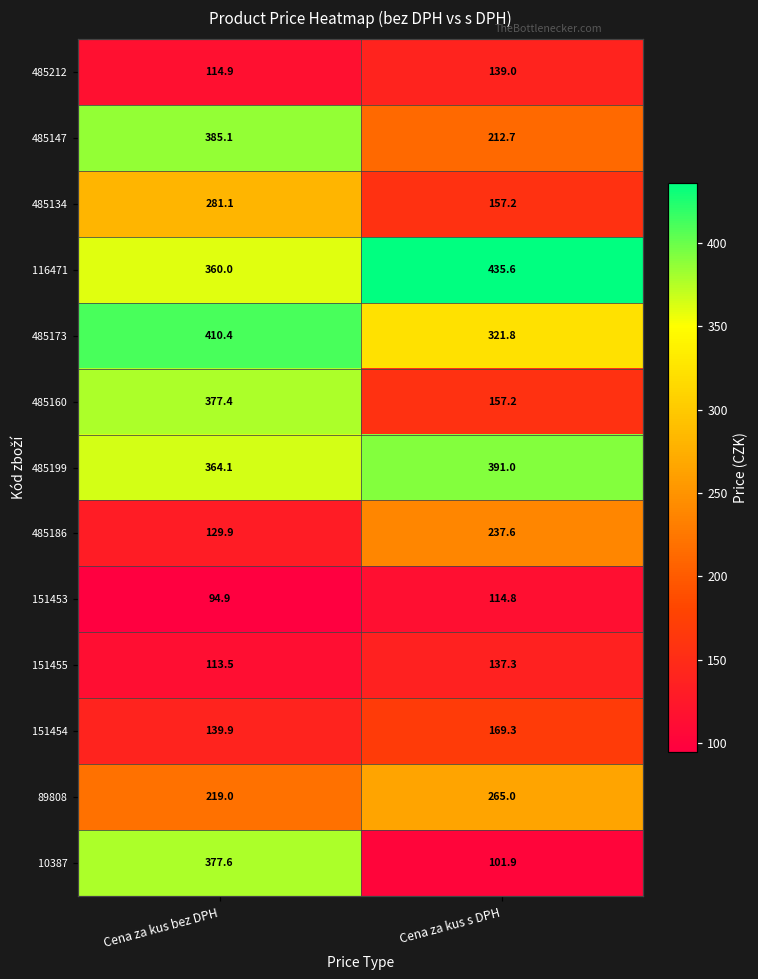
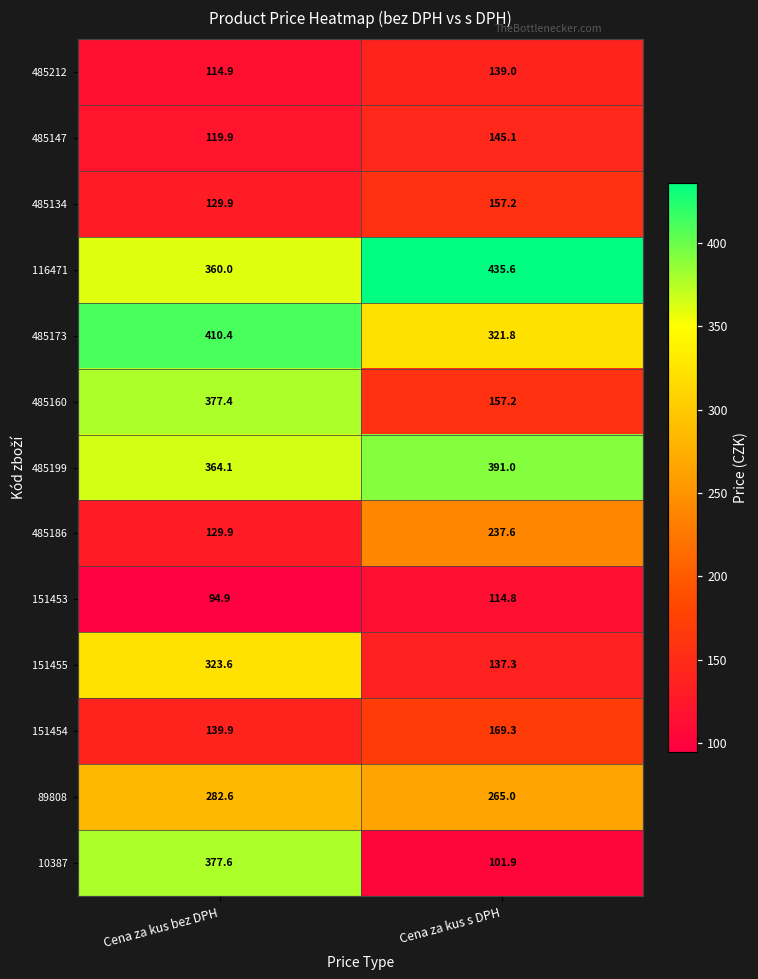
485147, Cena za kus bez DPH: 385.1 -> 119.9
485147, Cena za kus s DPH: 212.7 -> 145.1
485134, Cena za kus bez DPH: 281.1 -> 129.9
151455, Cena za kus bez DPH: 113.5 -> 323.6
89808, Cena za kus bez DPH: 219.0 -> 282.6
